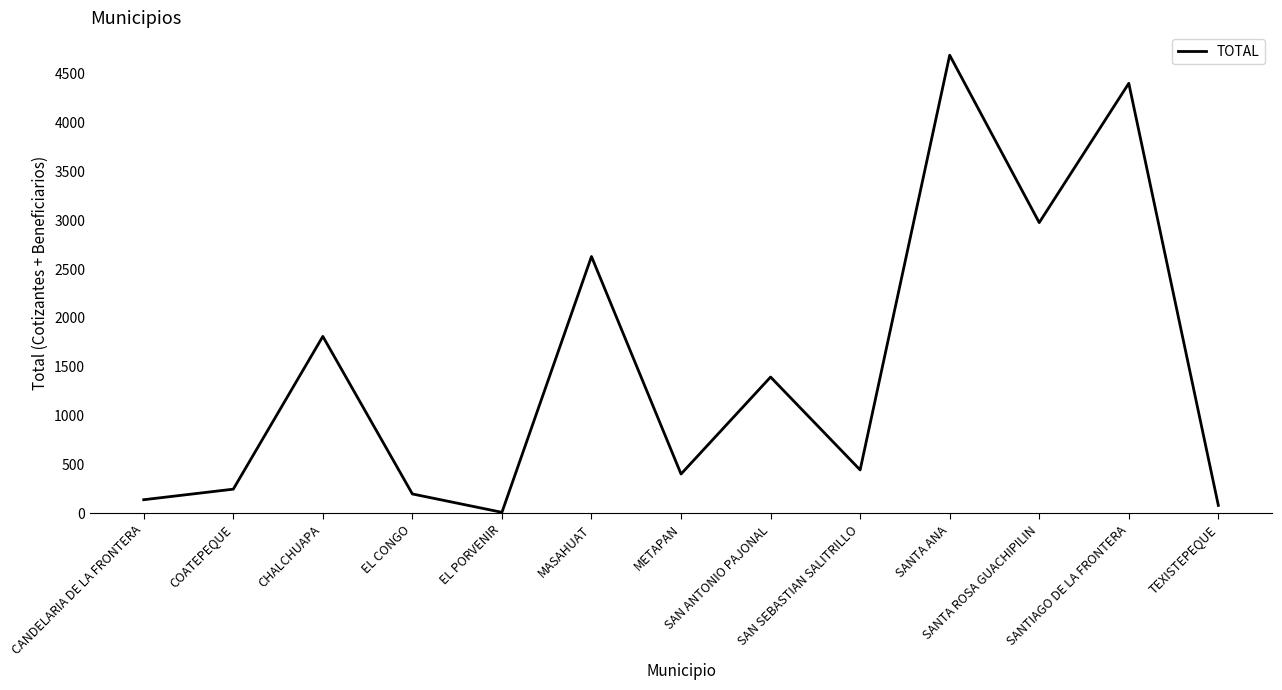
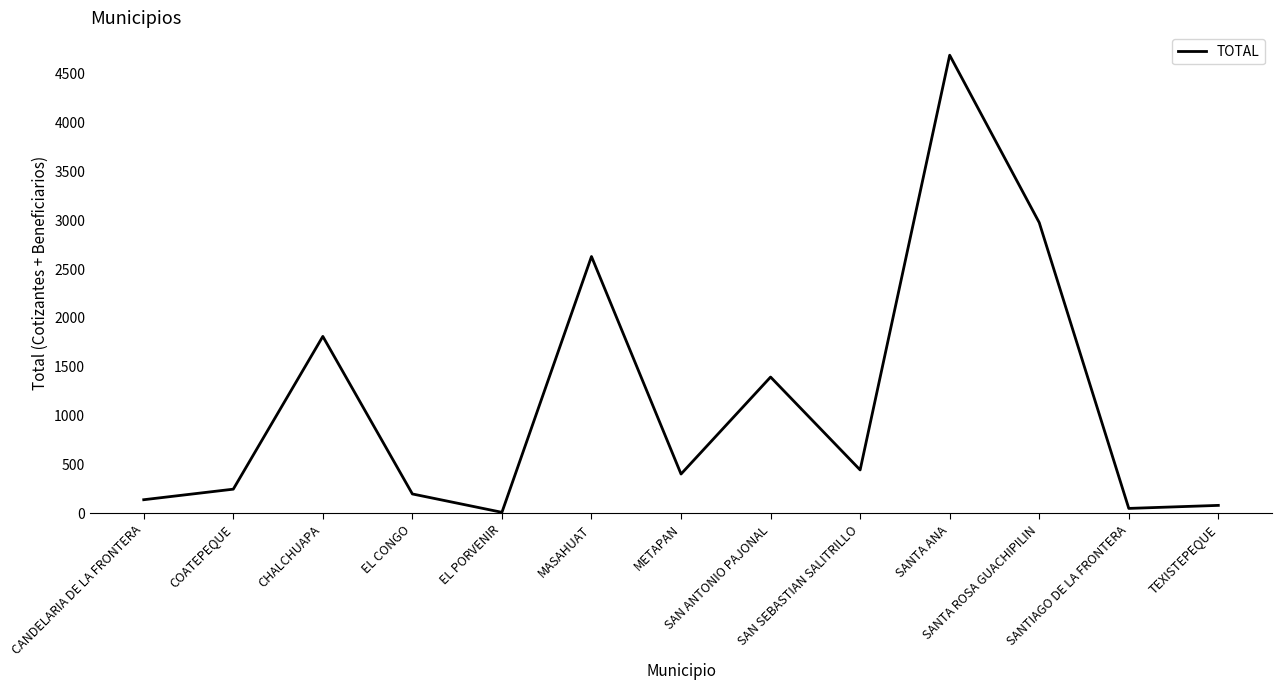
SANTIAGO DE LA FRONTERA: 4400 -> 100
